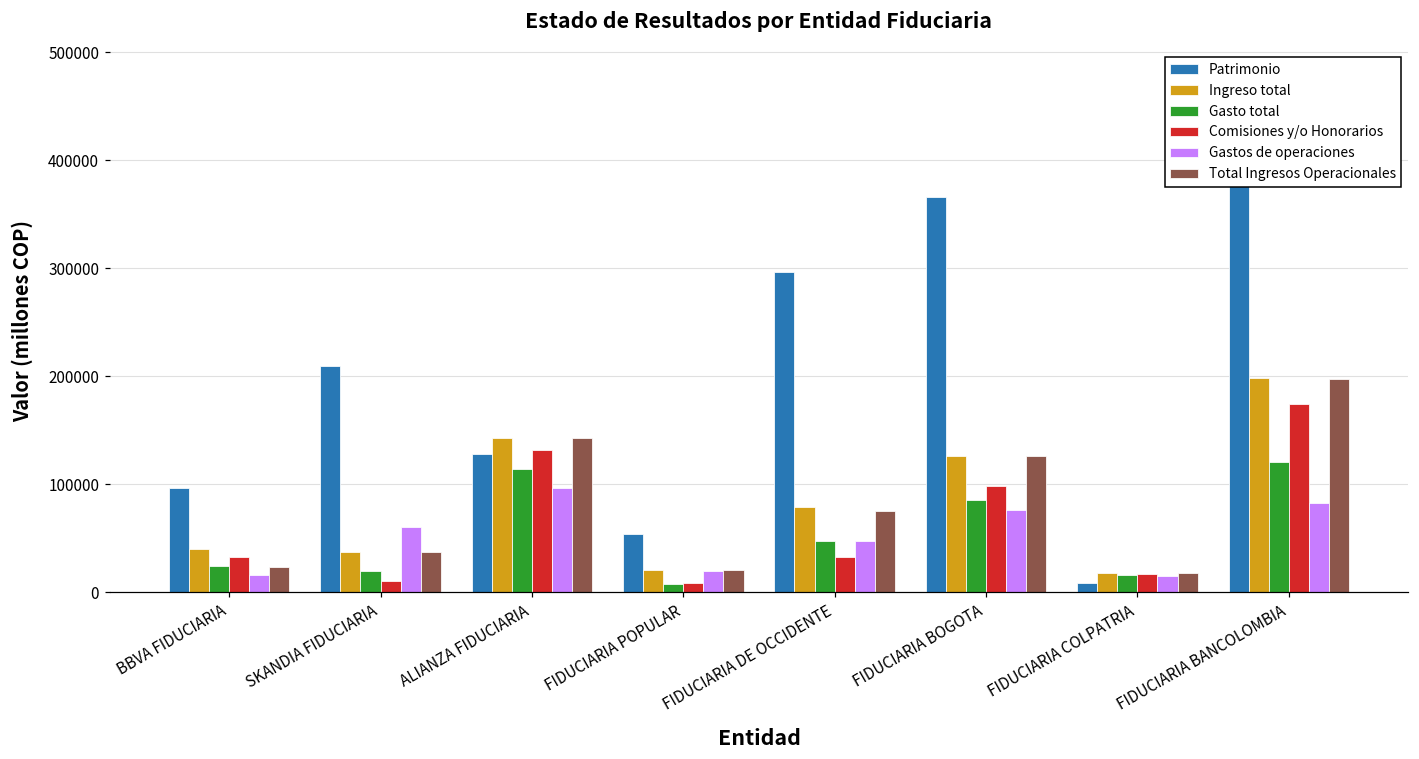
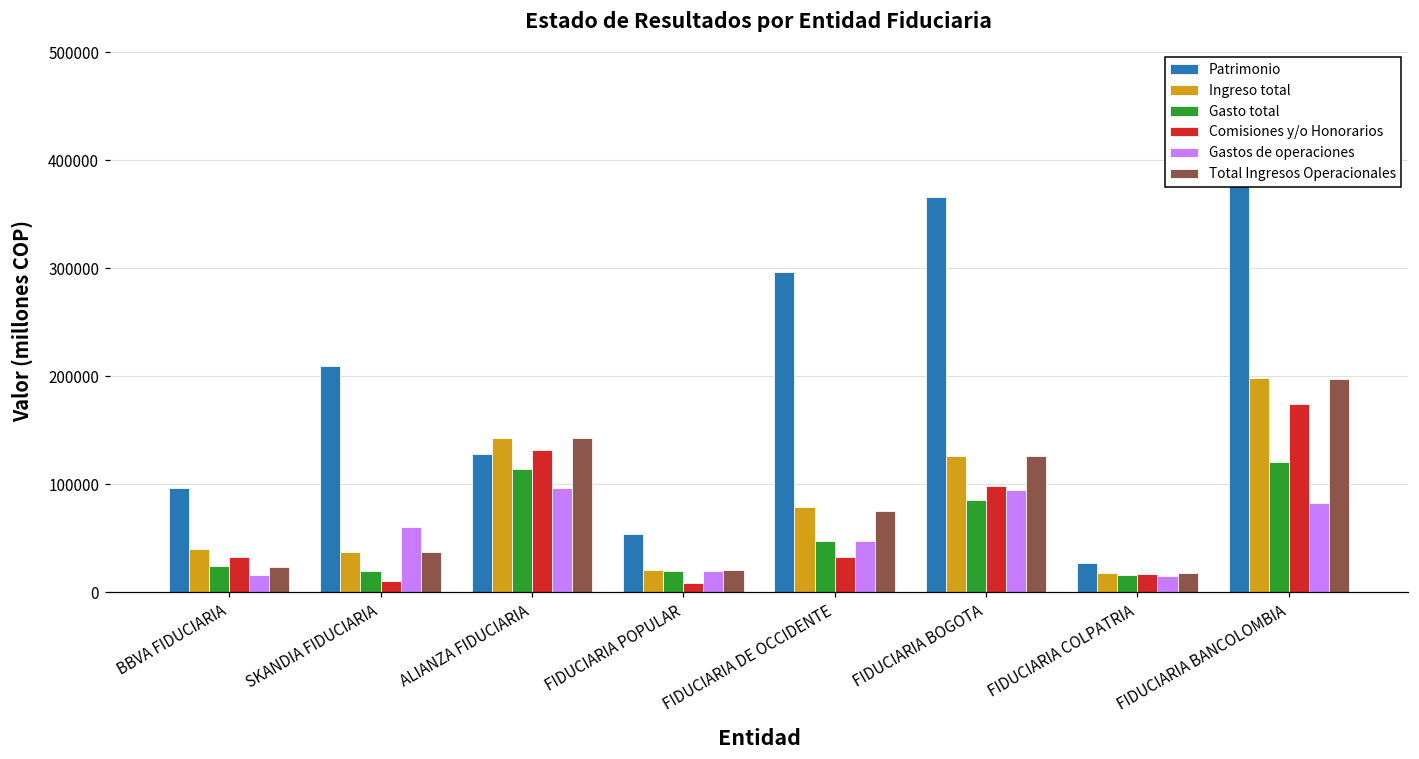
Gasto total, FIDUCIARIA POPULAR: 10000 -> 20000
Gastos de operaciones, FIDUCIARIA BOGOTA: 80000 -> 90000
Patrimonio, FIDUCIARIA COLPATRIA: 10000 -> 30000
